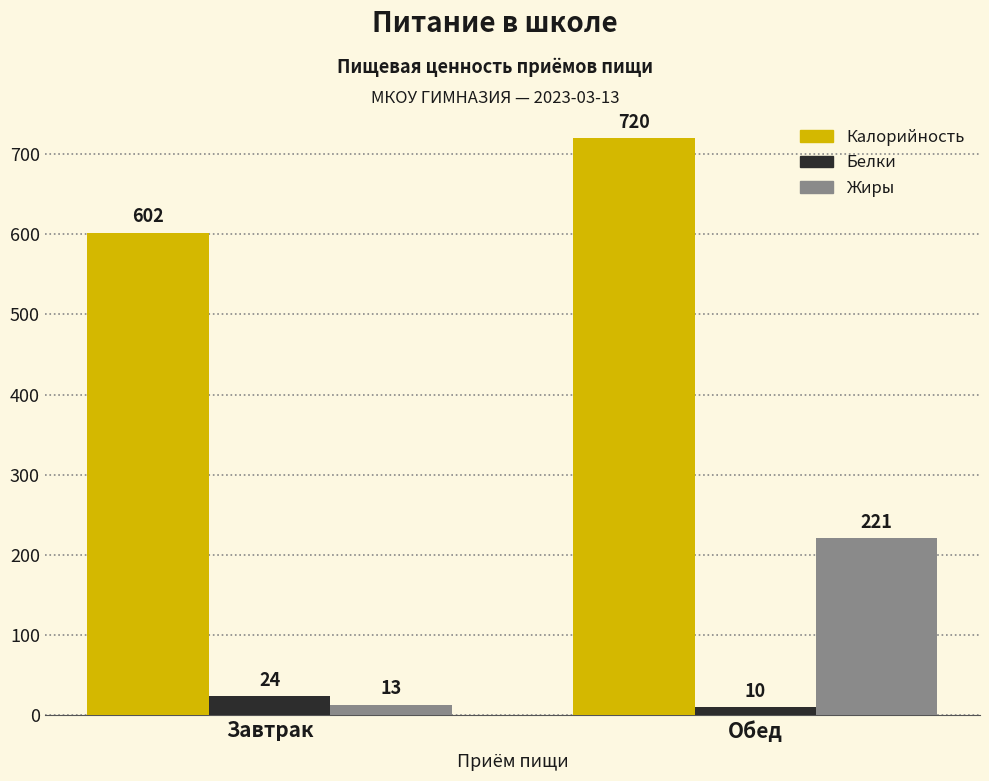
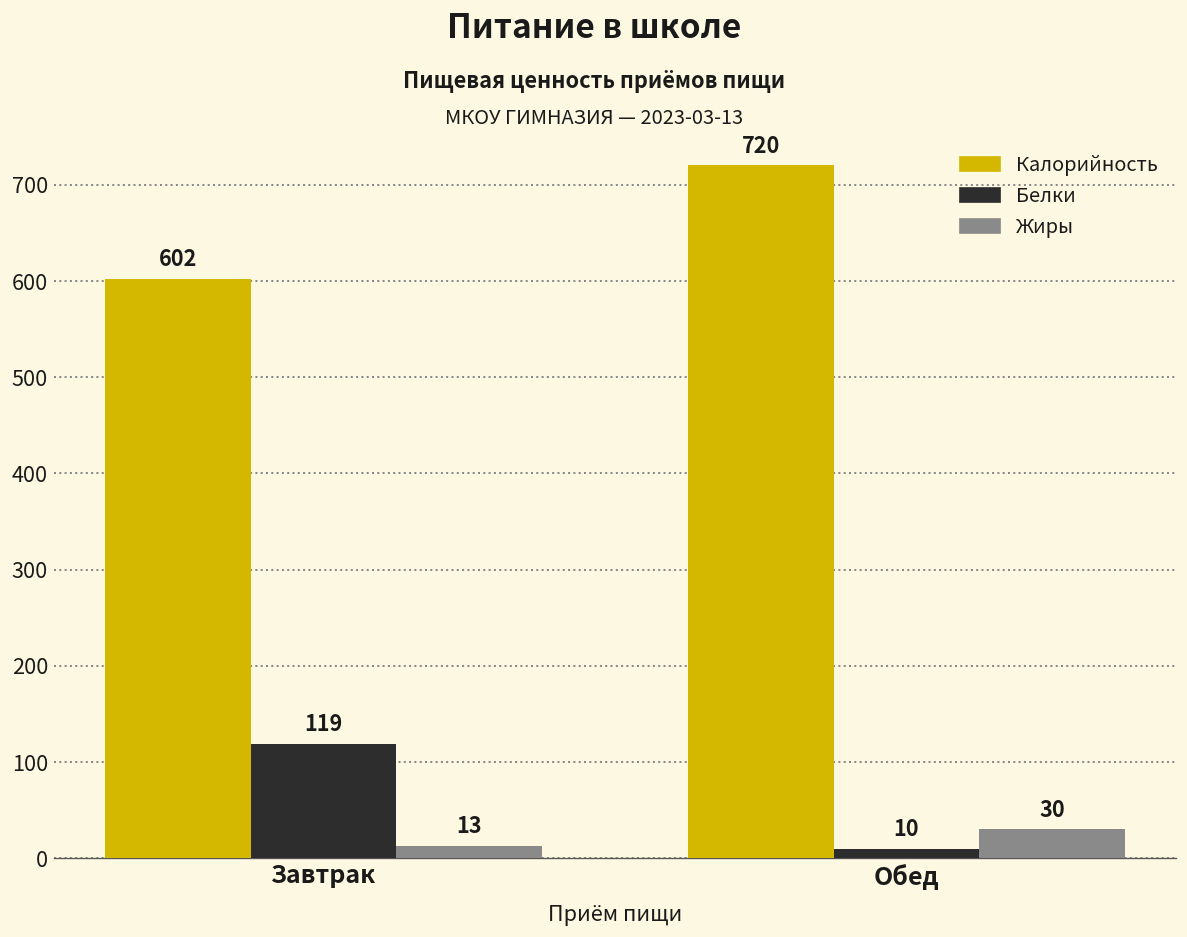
Белки, Завтрак: 24 -> 119
Жиры, Обед: 221 -> 30
